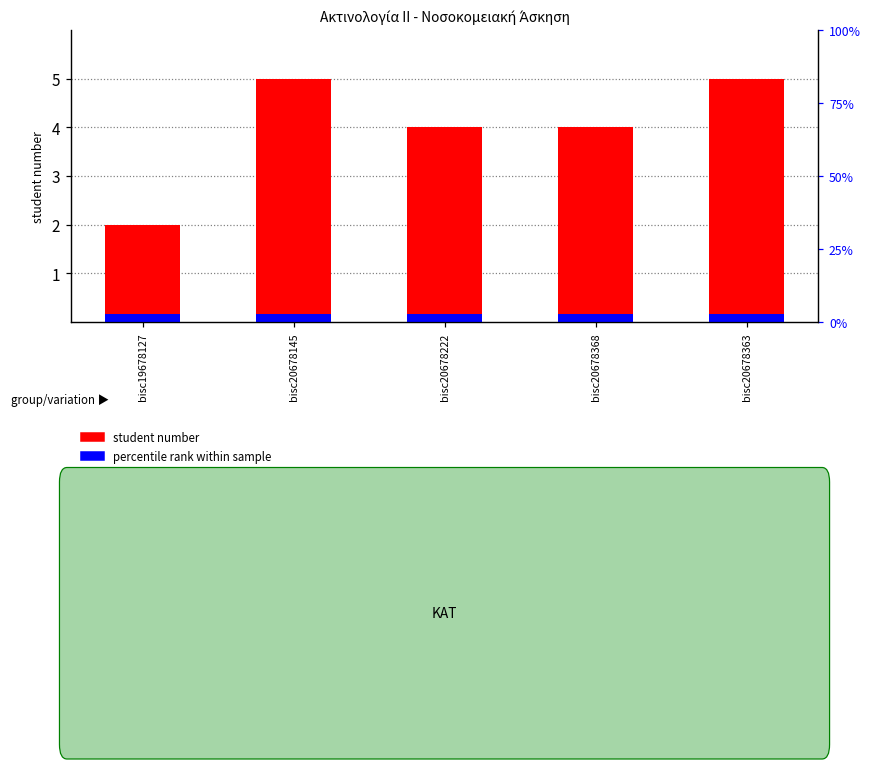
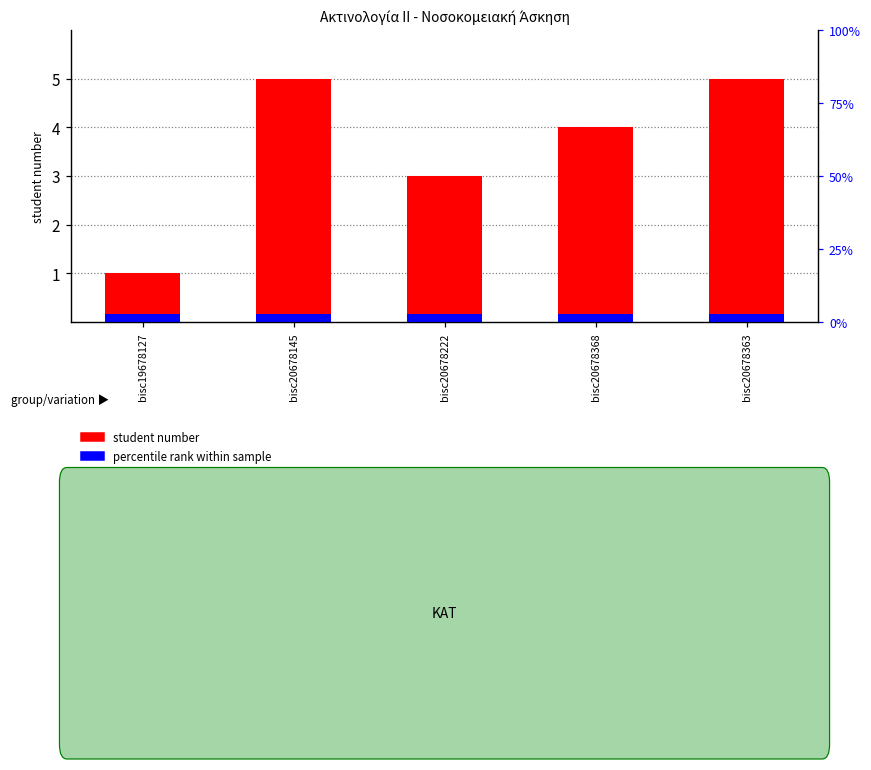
student number, bisc19678127: 2 -> 1
student number, bisc20678222: 4 -> 3
